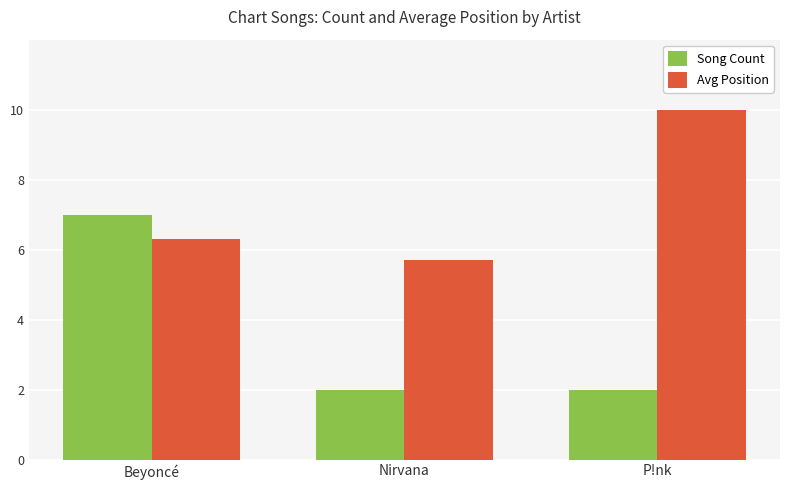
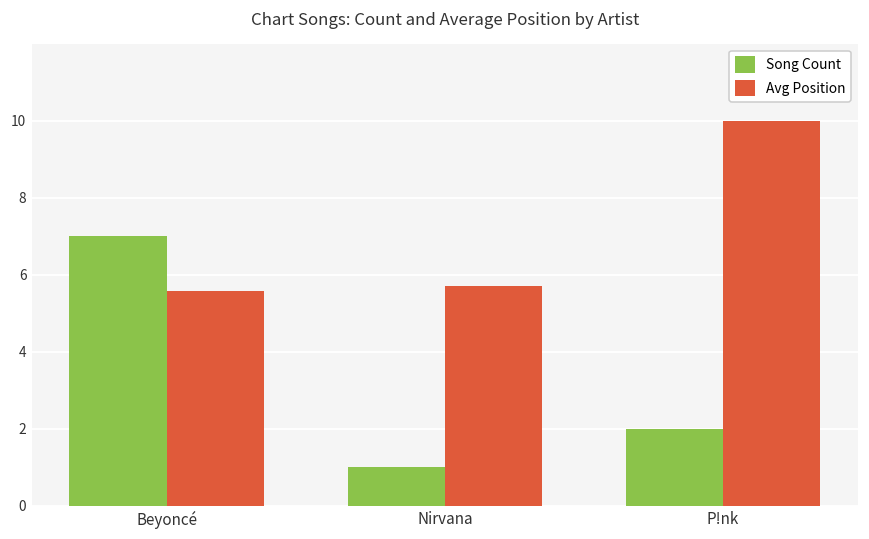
Avg Position, Beyoncé: 6.3 -> 5.6
Song Count, Nirvana: 2 -> 1
